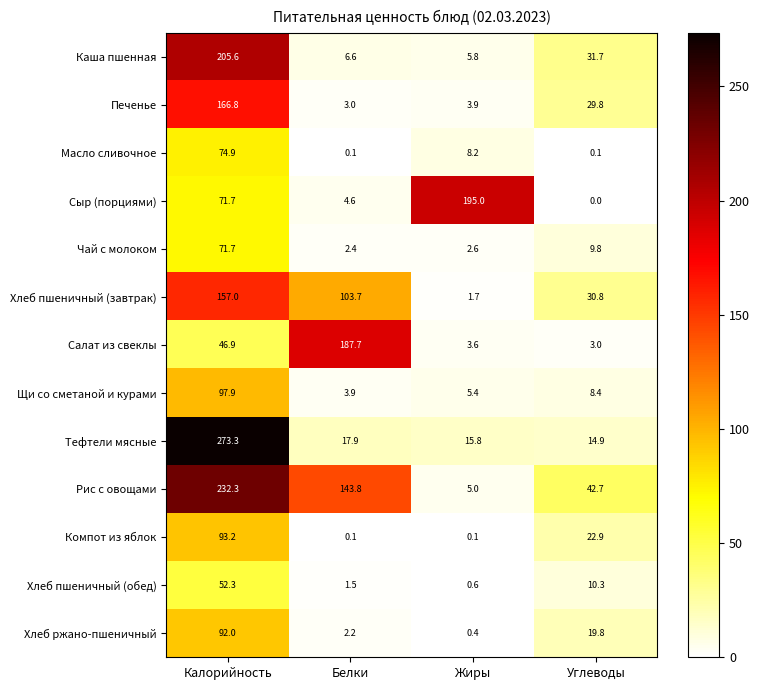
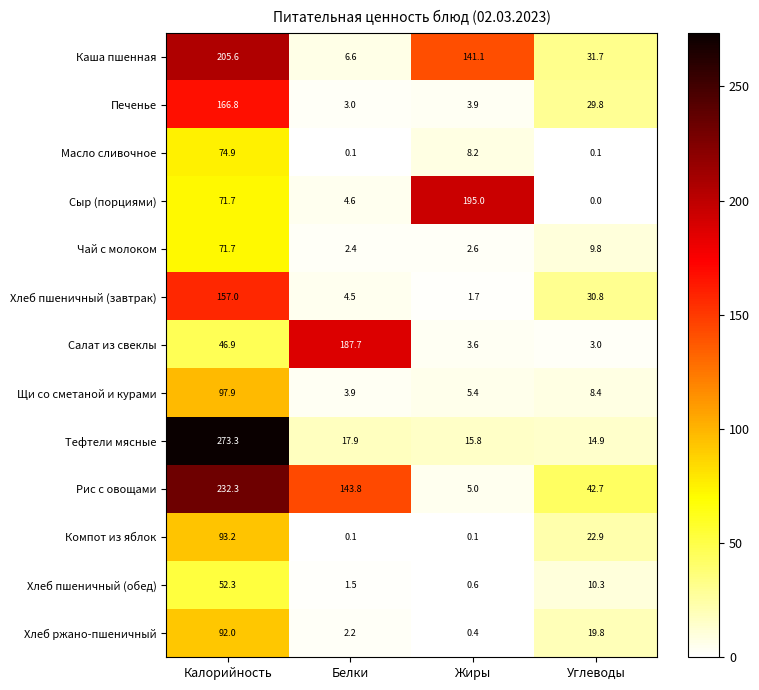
Каша пшенная, Жиры: 5.8 -> 141.1
Хлеб пшеничный (завтрак), Белки: 103.7 -> 4.5
